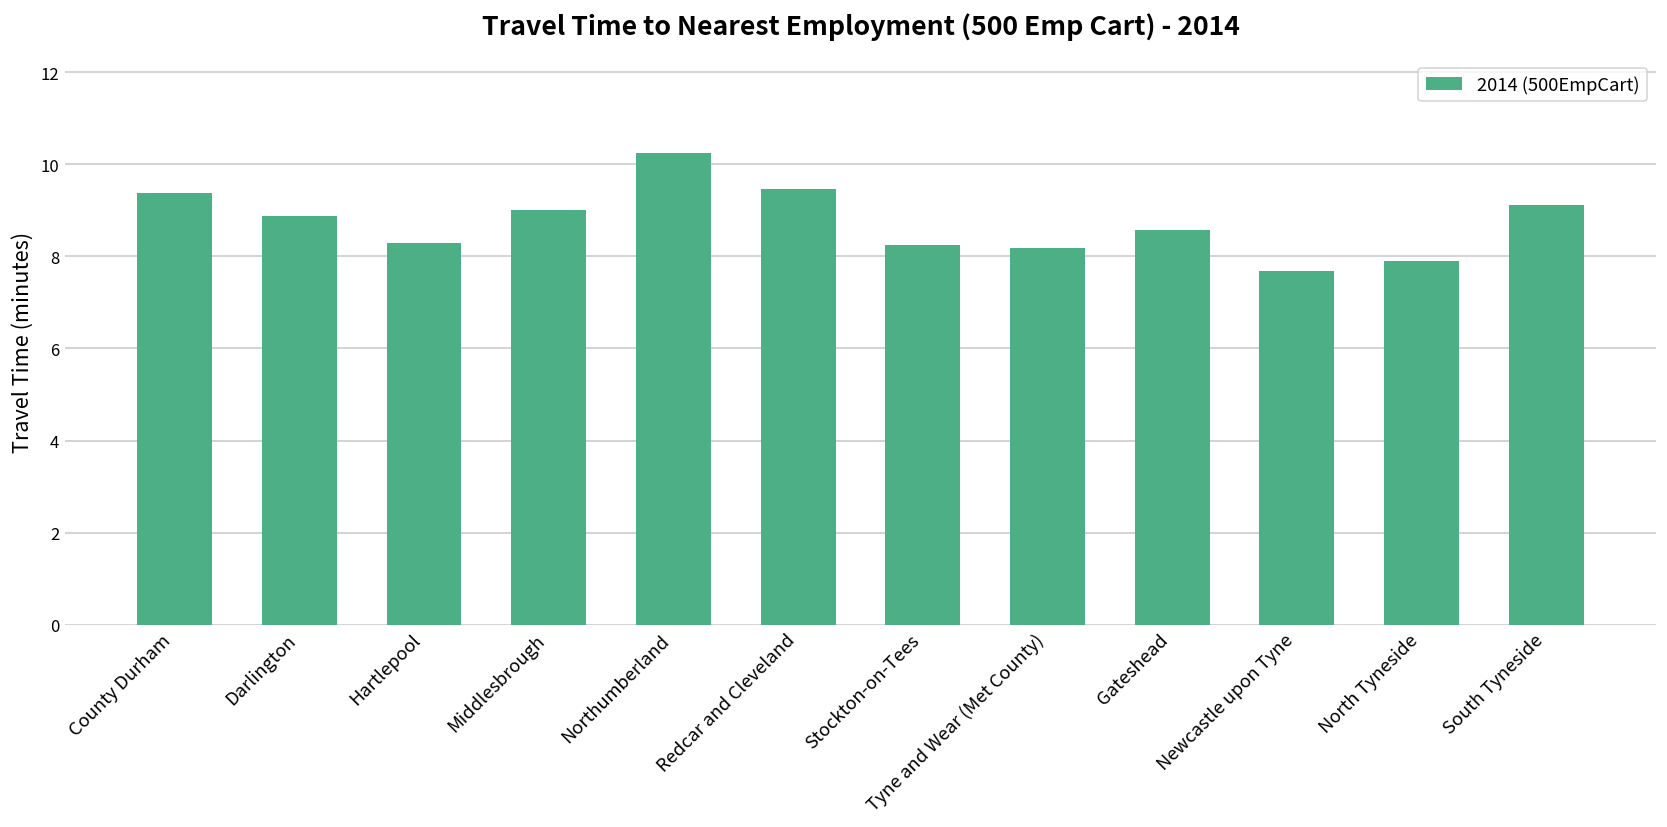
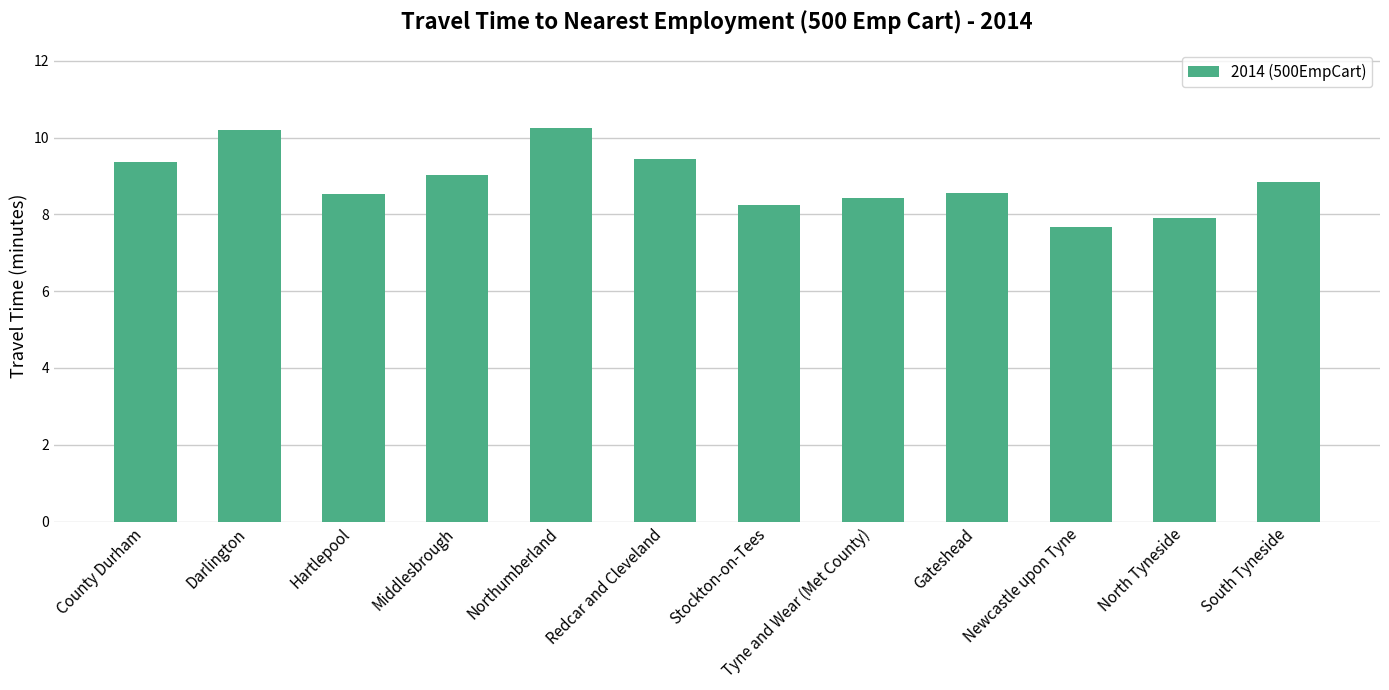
Darlington: 8.9 -> 10.2
Hartlepool: 8.3 -> 8.5
Tyne and Wear (Met County): 8.2 -> 8.4
South Tyneside: 9.1 -> 8.8
